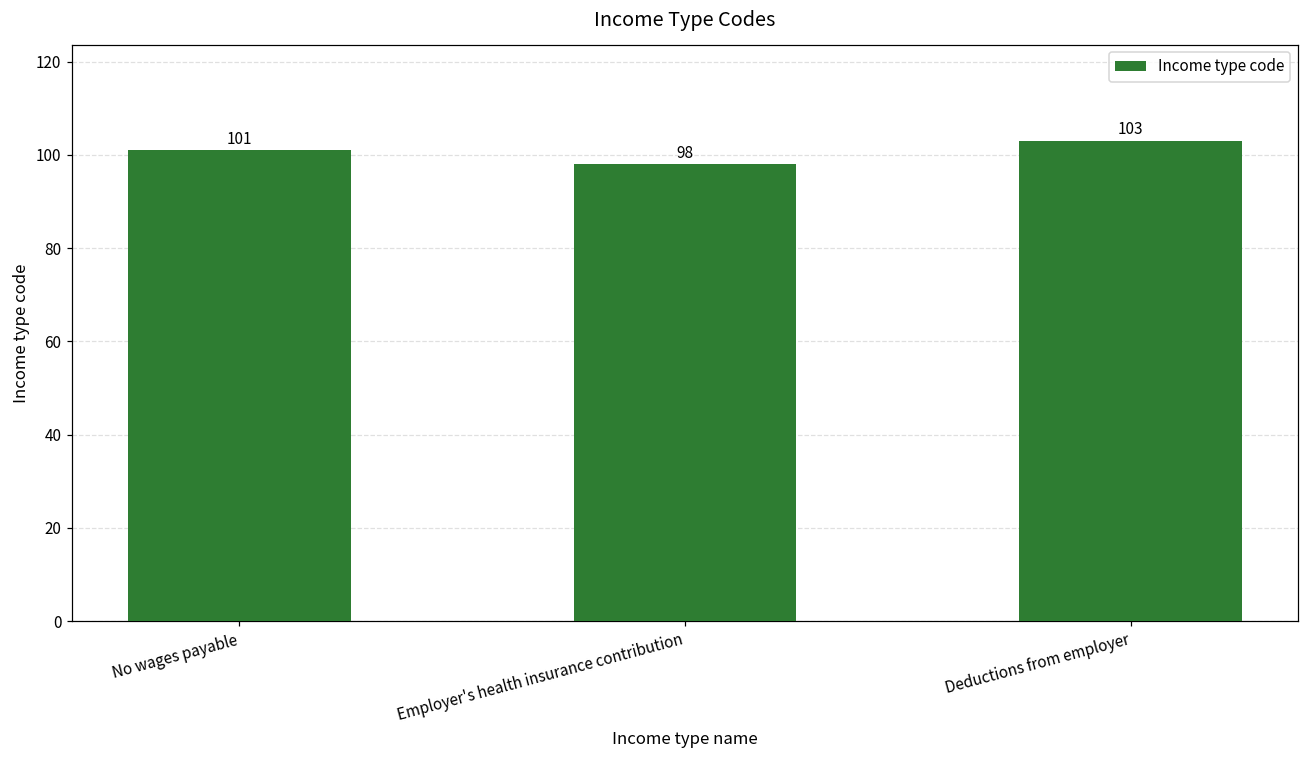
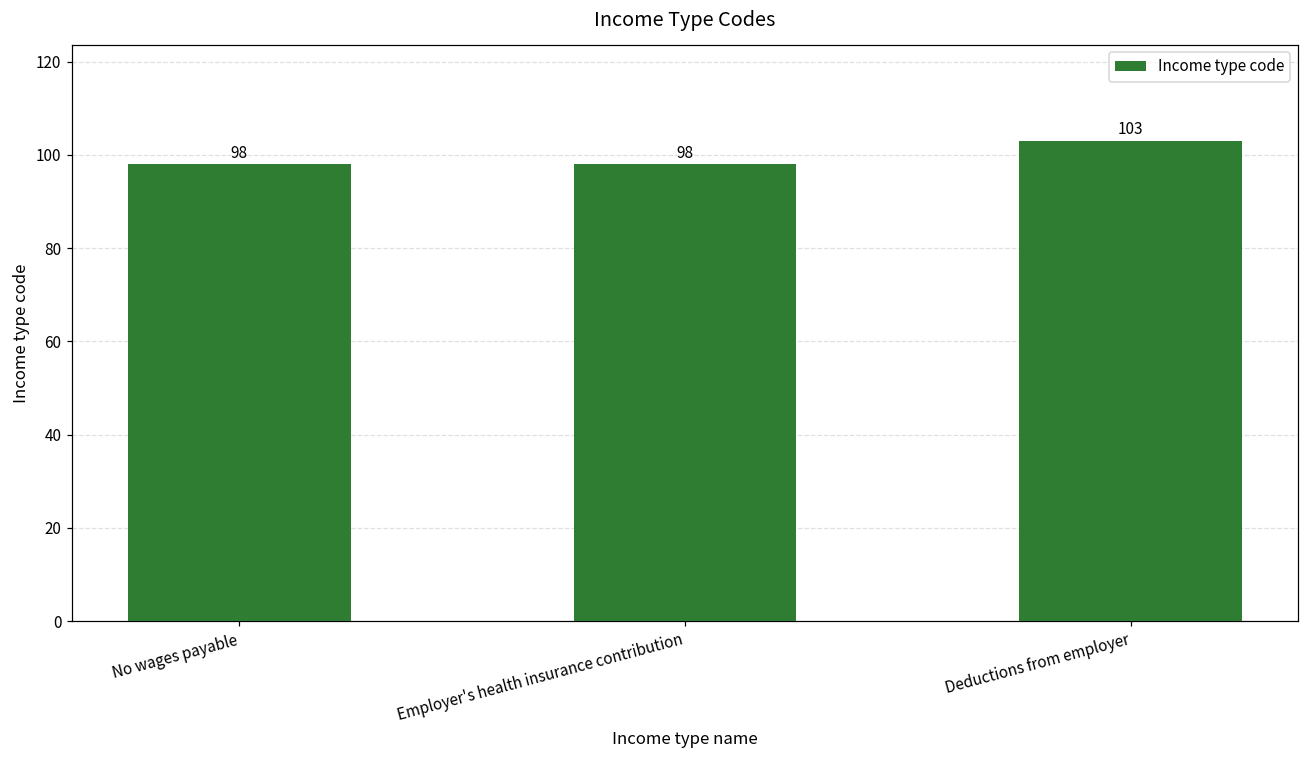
No wages payable: 101 -> 98
